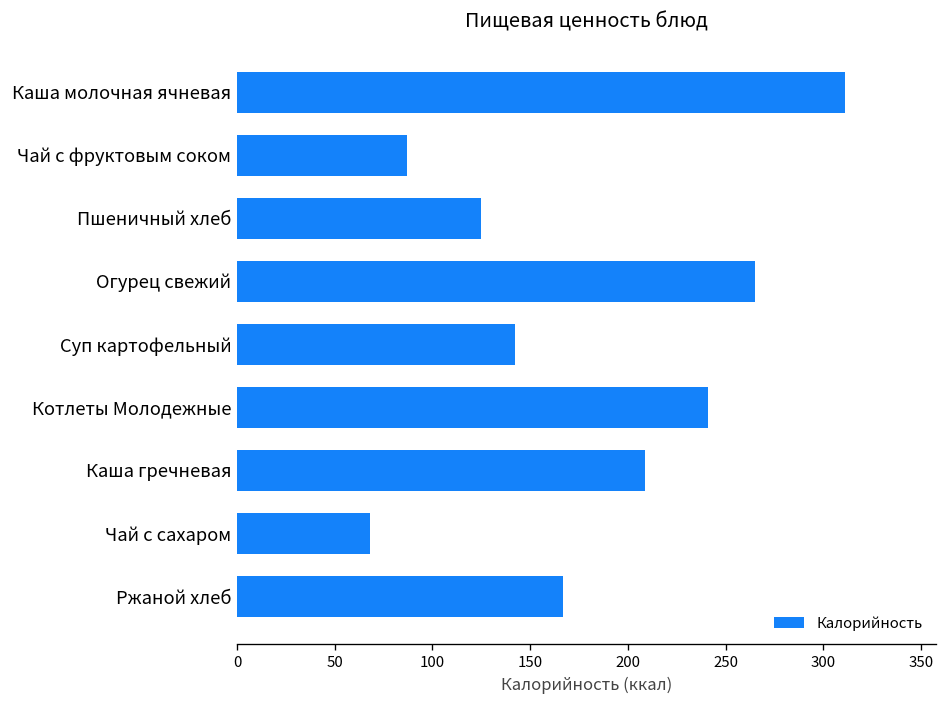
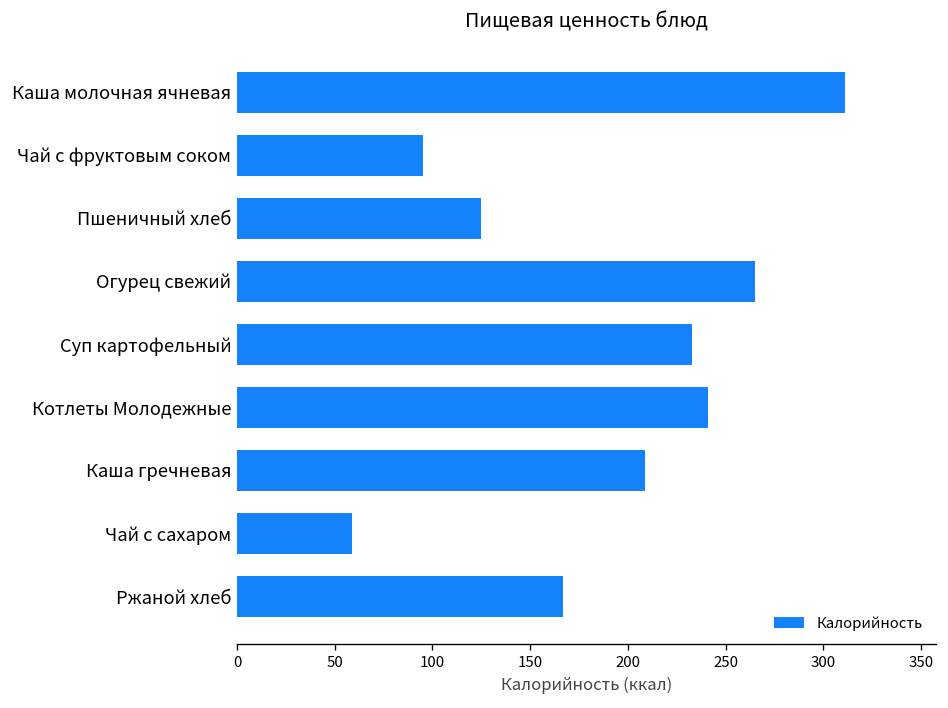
Чай с фруктовым соком: 87 -> 95
Суп картофельный: 142 -> 233
Чай с сахаром: 68 -> 59
